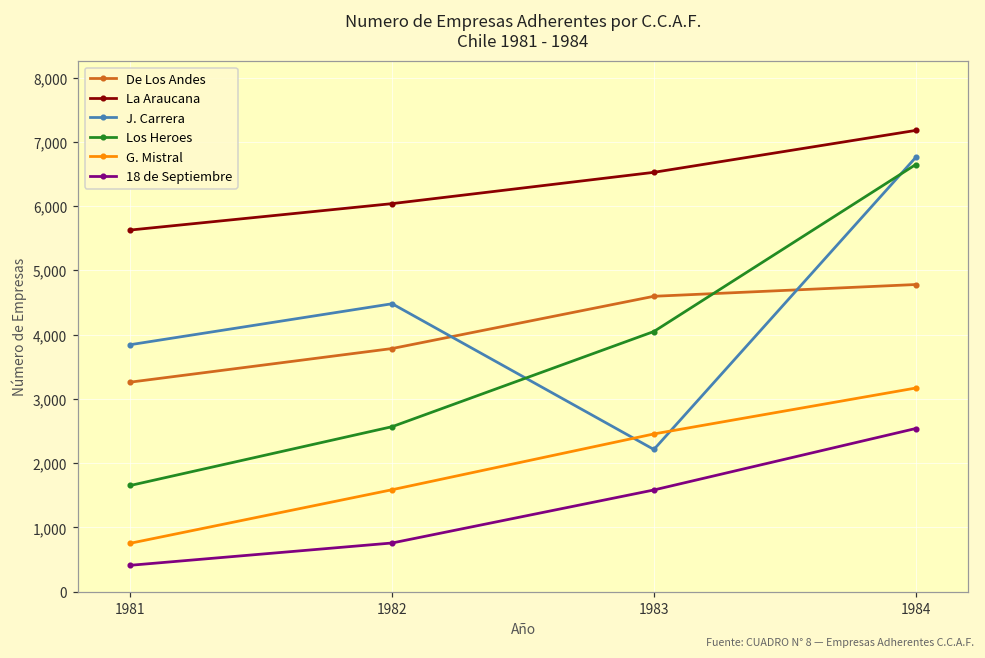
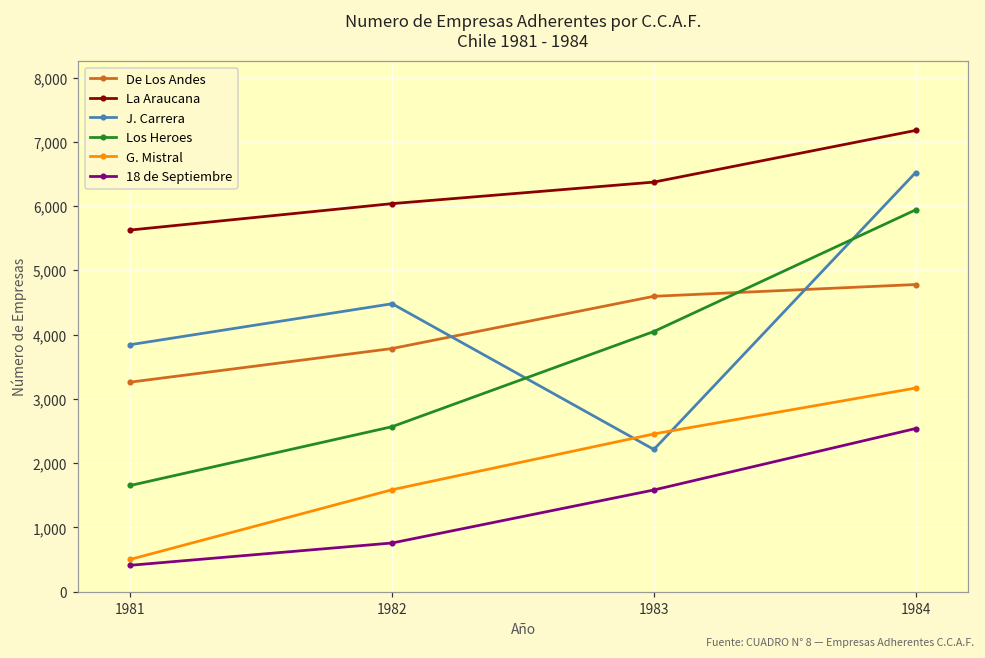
G. Mistral, 1981: 800 -> 500
La Araucana, 1983: 6,500 -> 6,400
J. Carrera, 1984: 6,800 -> 6,500
Los Heroes, 1984: 6,600 -> 5,900
